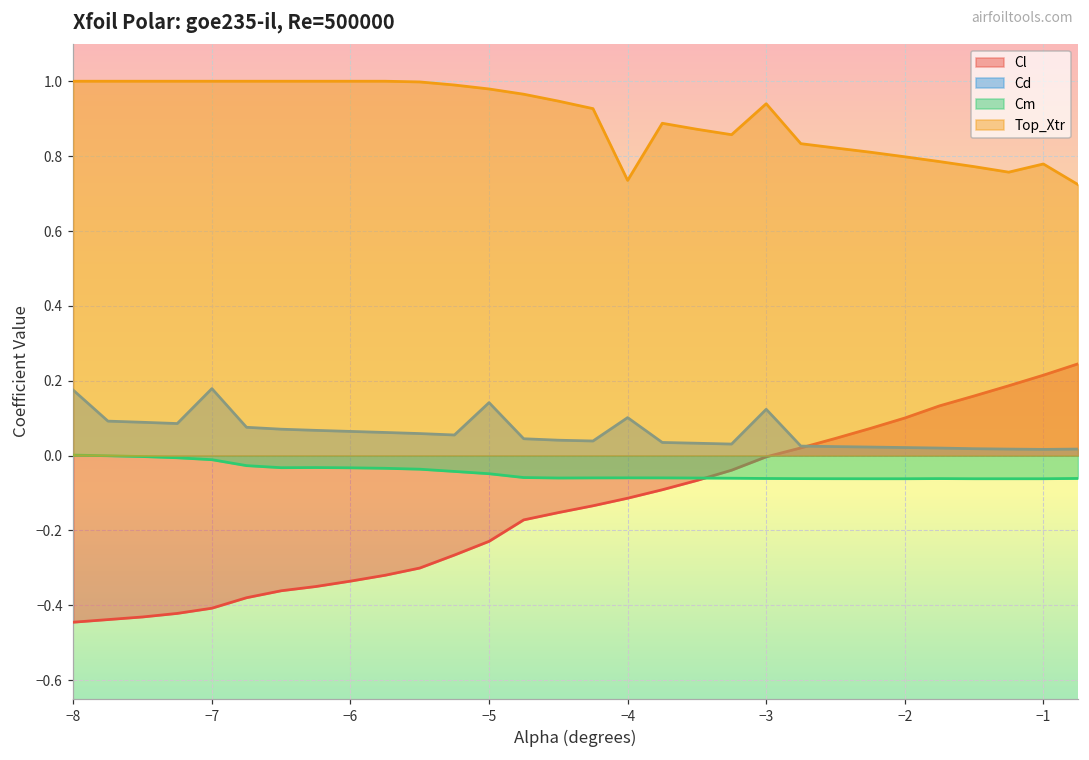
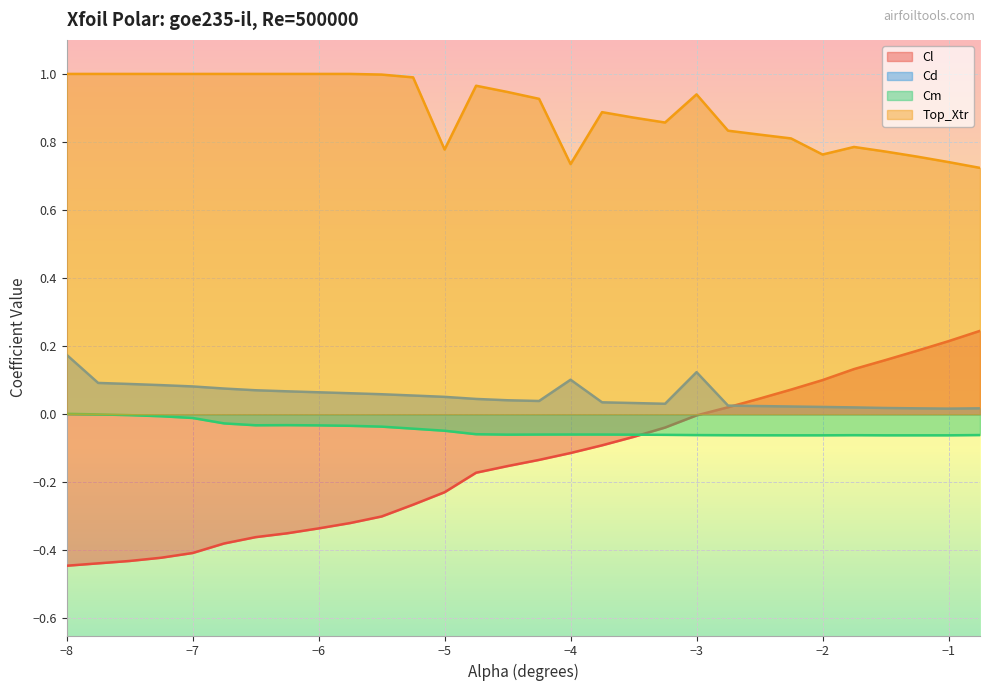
Cd, −7: 0.18 -> 0.08
Cd, −5: 0.14 -> 0.05
Top_Xtr, −5: 0.98 -> 0.78
Top_Xtr, −2: 0.80 -> 0.76
Top_Xtr, −1: 0.78 -> 0.74
